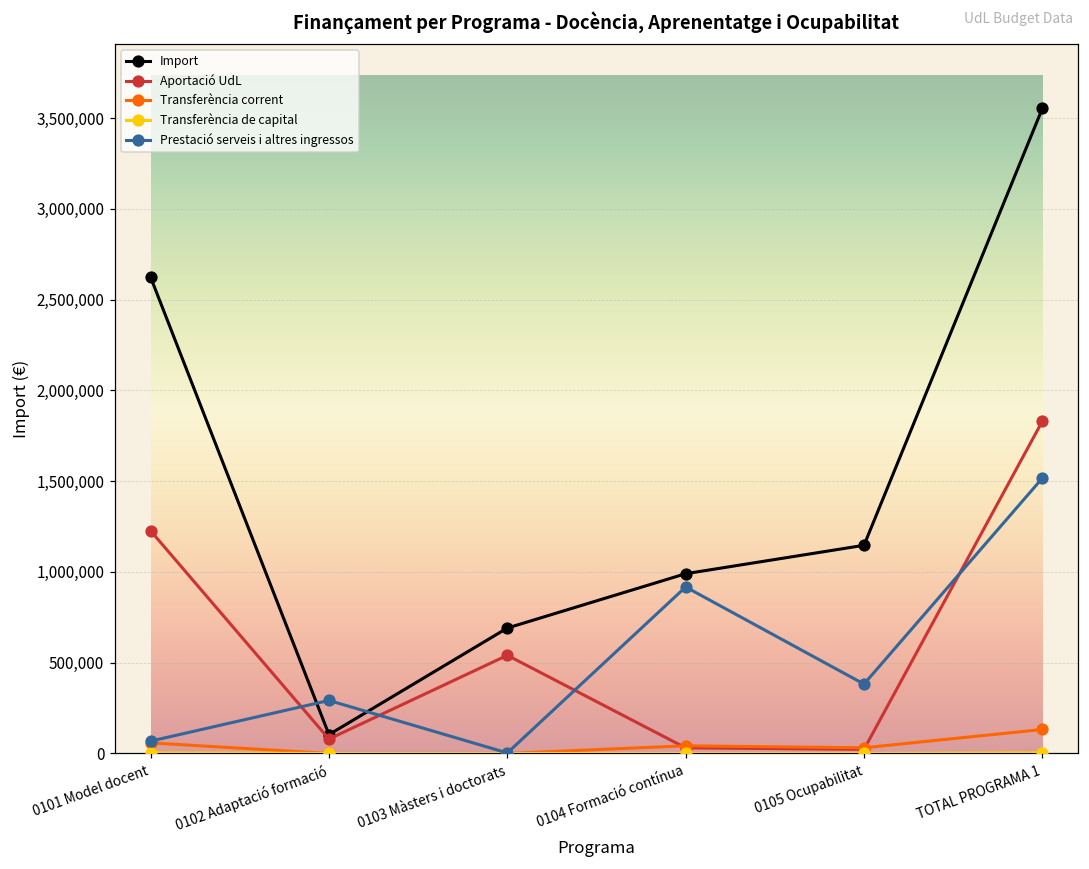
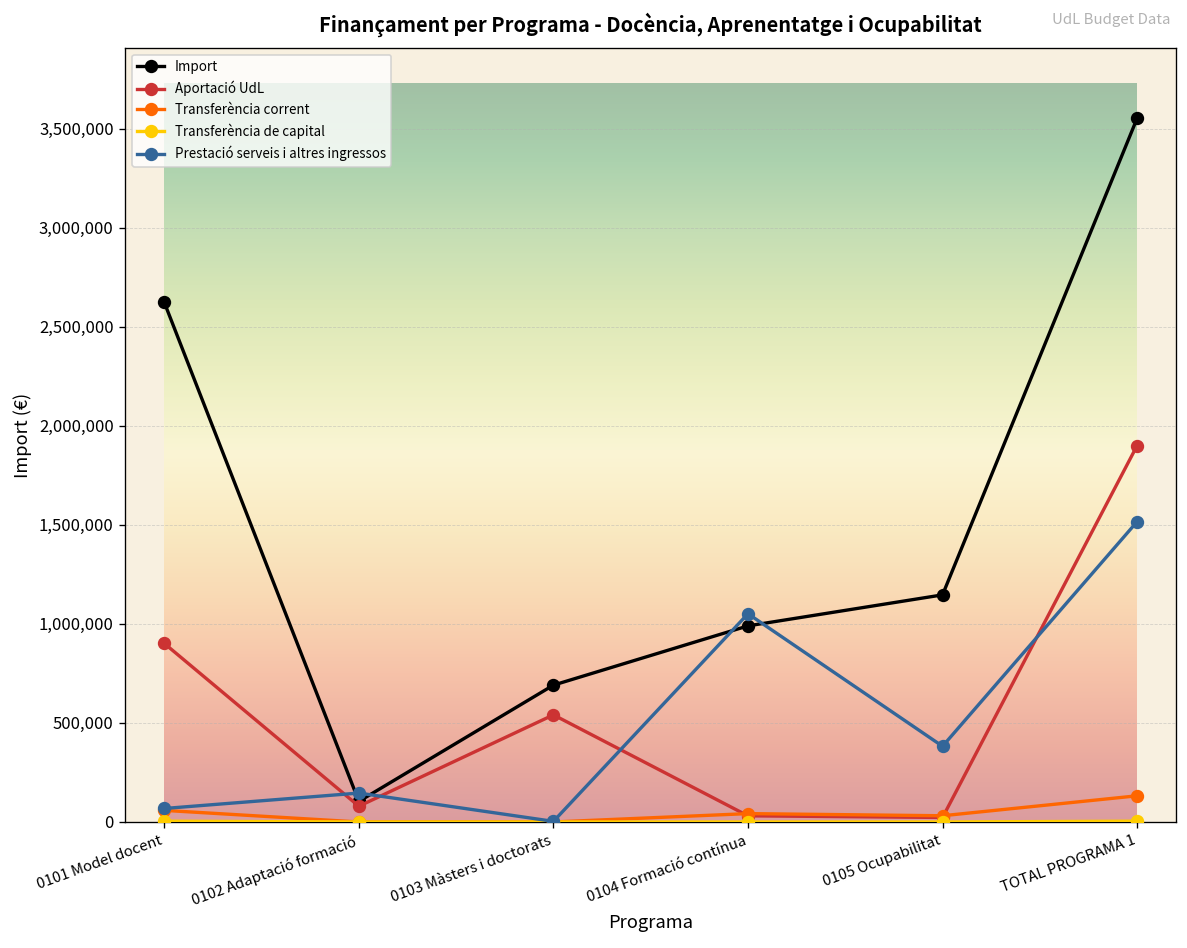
Aportació UdL, 0101 Model docent: 1,230,000 -> 900,000
Prestació serveis i altres ingressos, 0102 Adaptació formació: 290,000 -> 150,000
Prestació serveis i altres ingressos, 0104 Formació contínua: 920,000 -> 1,050,000
Aportació UdL, TOTAL PROGRAMA 1: 1,830,000 -> 1,900,000
